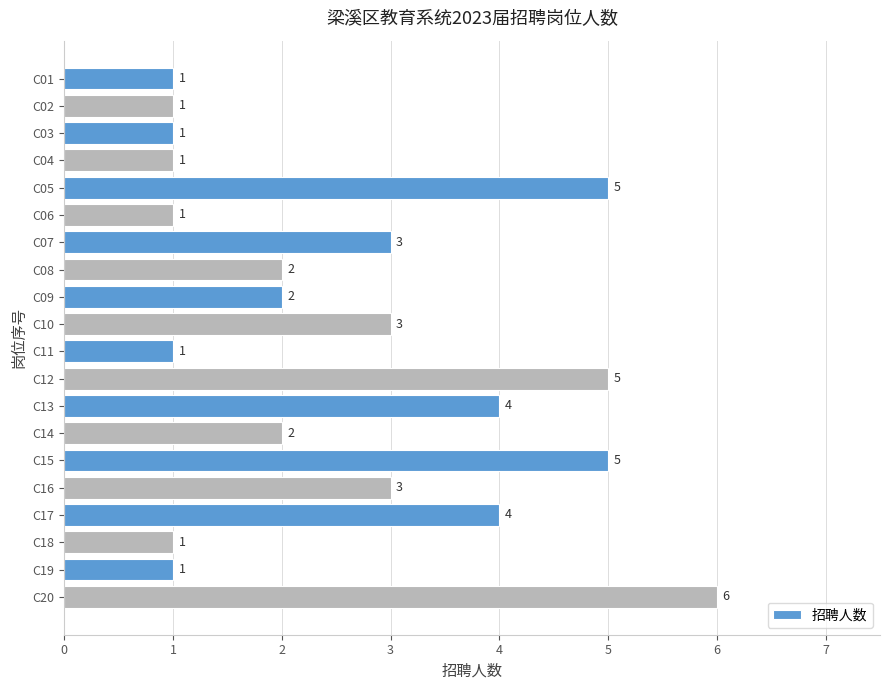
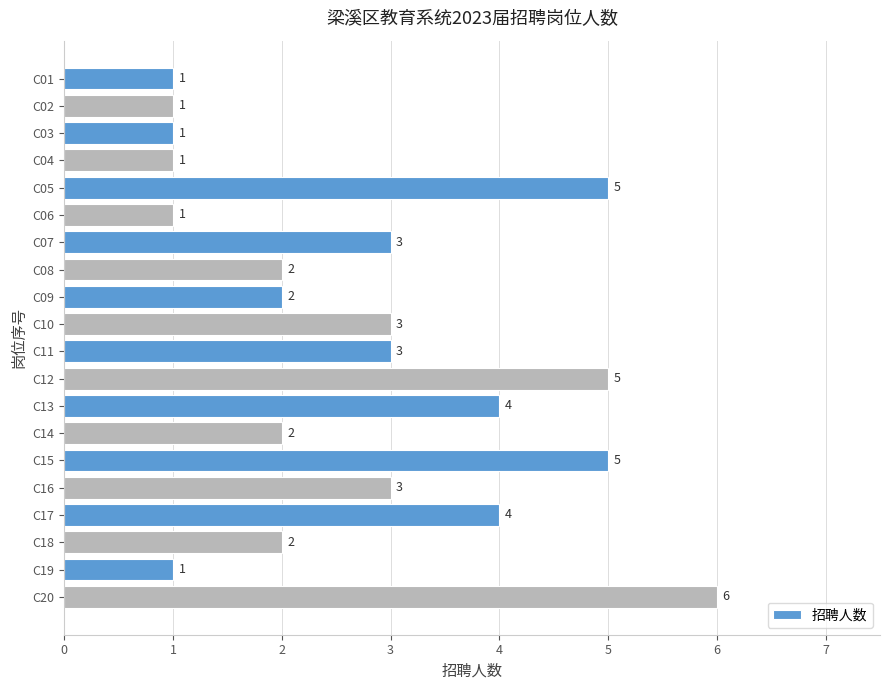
C11: 1 -> 3
C18: 1 -> 2
